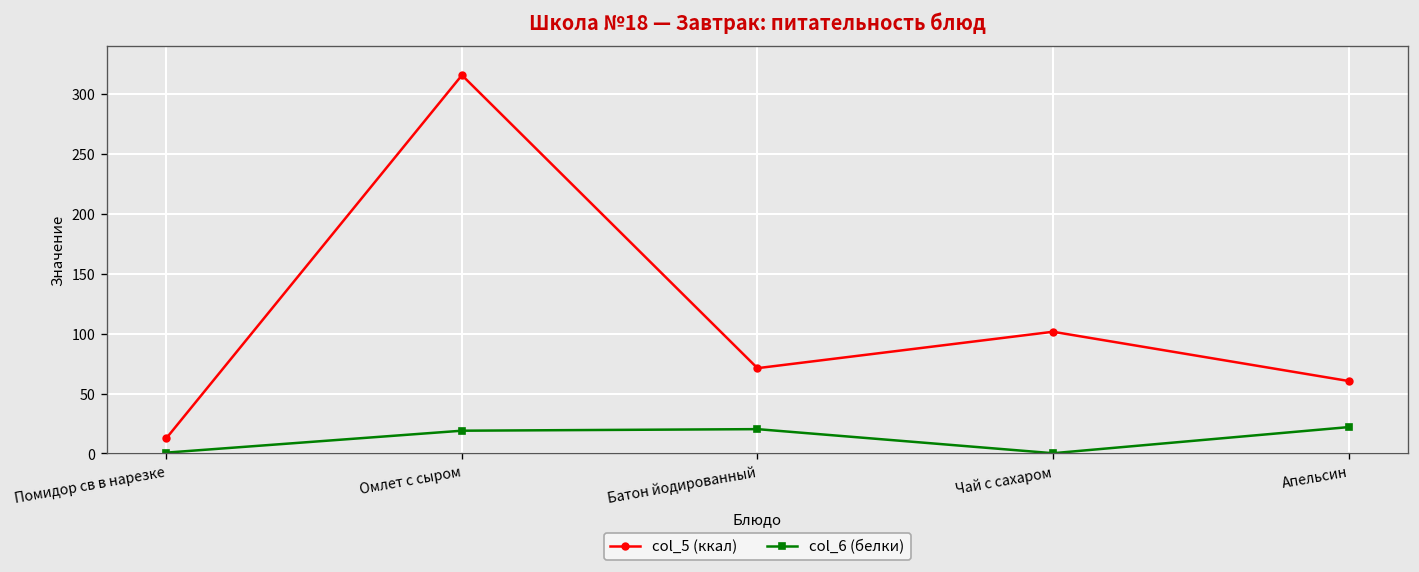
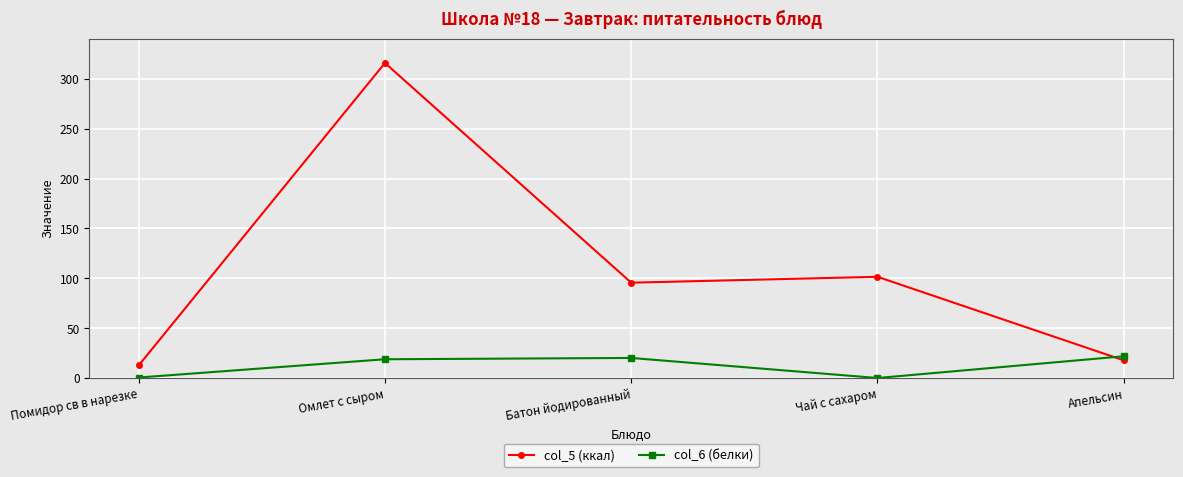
col_5 (ккал), Батон йодированный: 70 -> 100
col_5 (ккал), Апельсин: 60 -> 20
